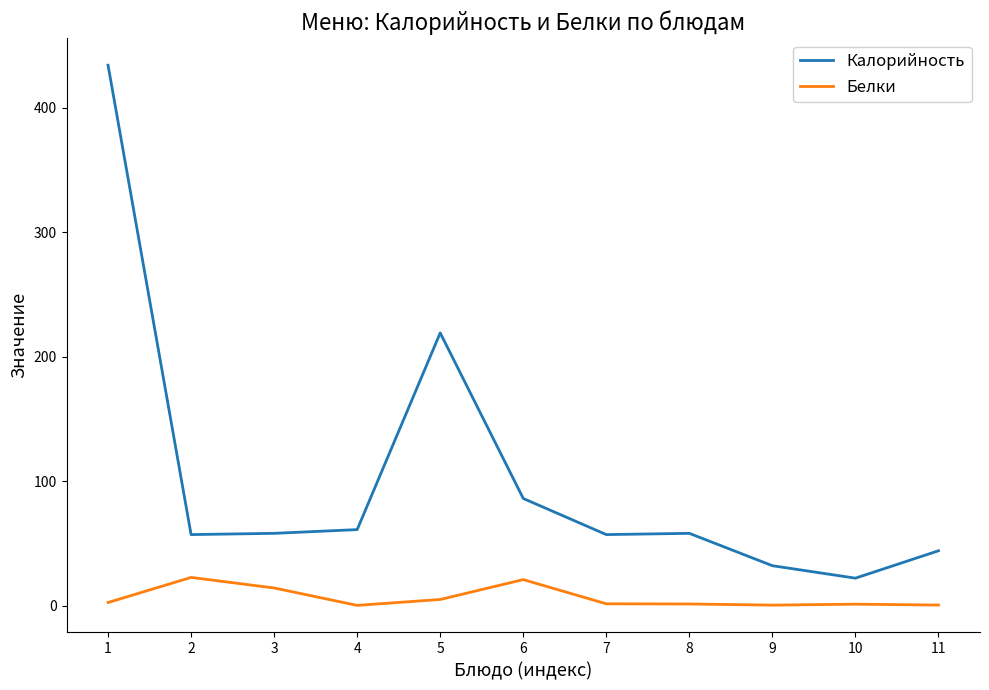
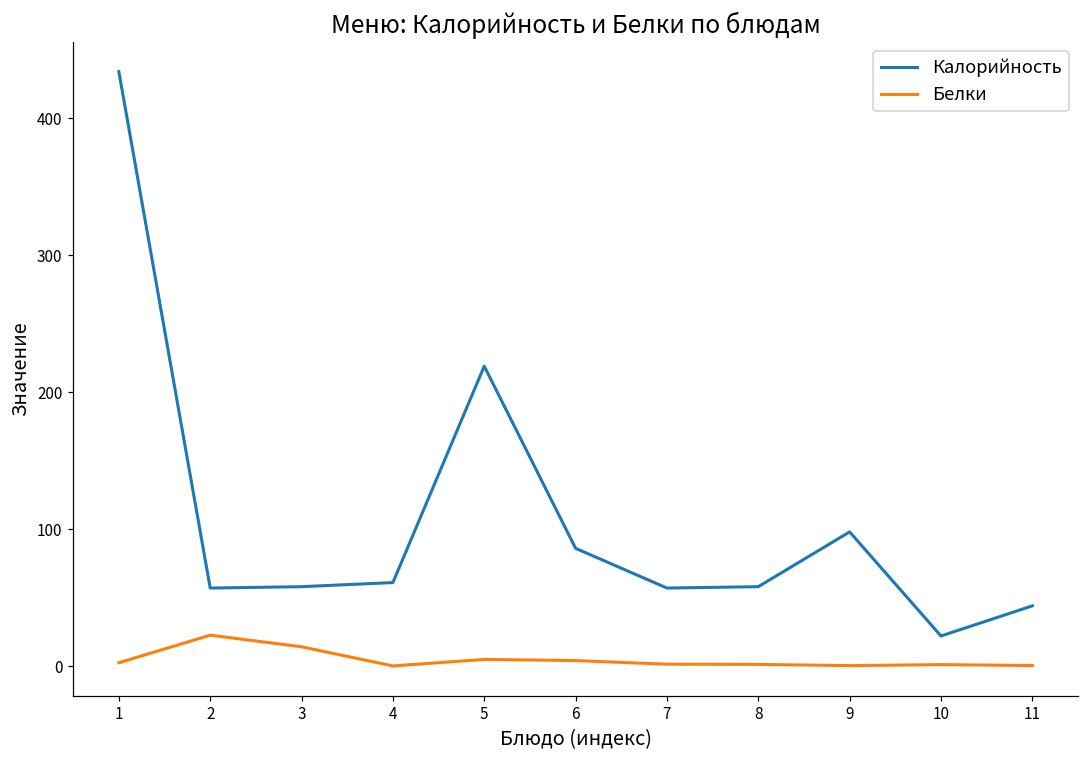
Белки, 6: 21 -> 4
Калорийность, 9: 32 -> 98
